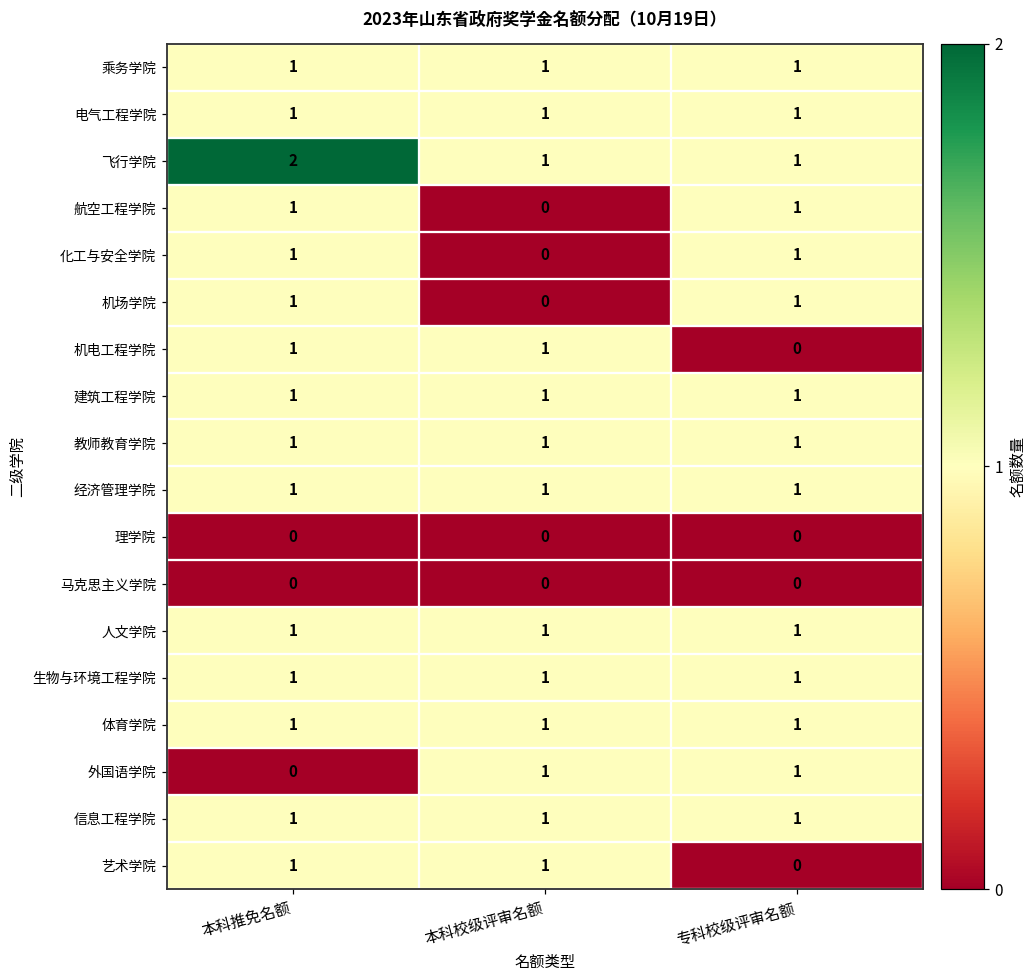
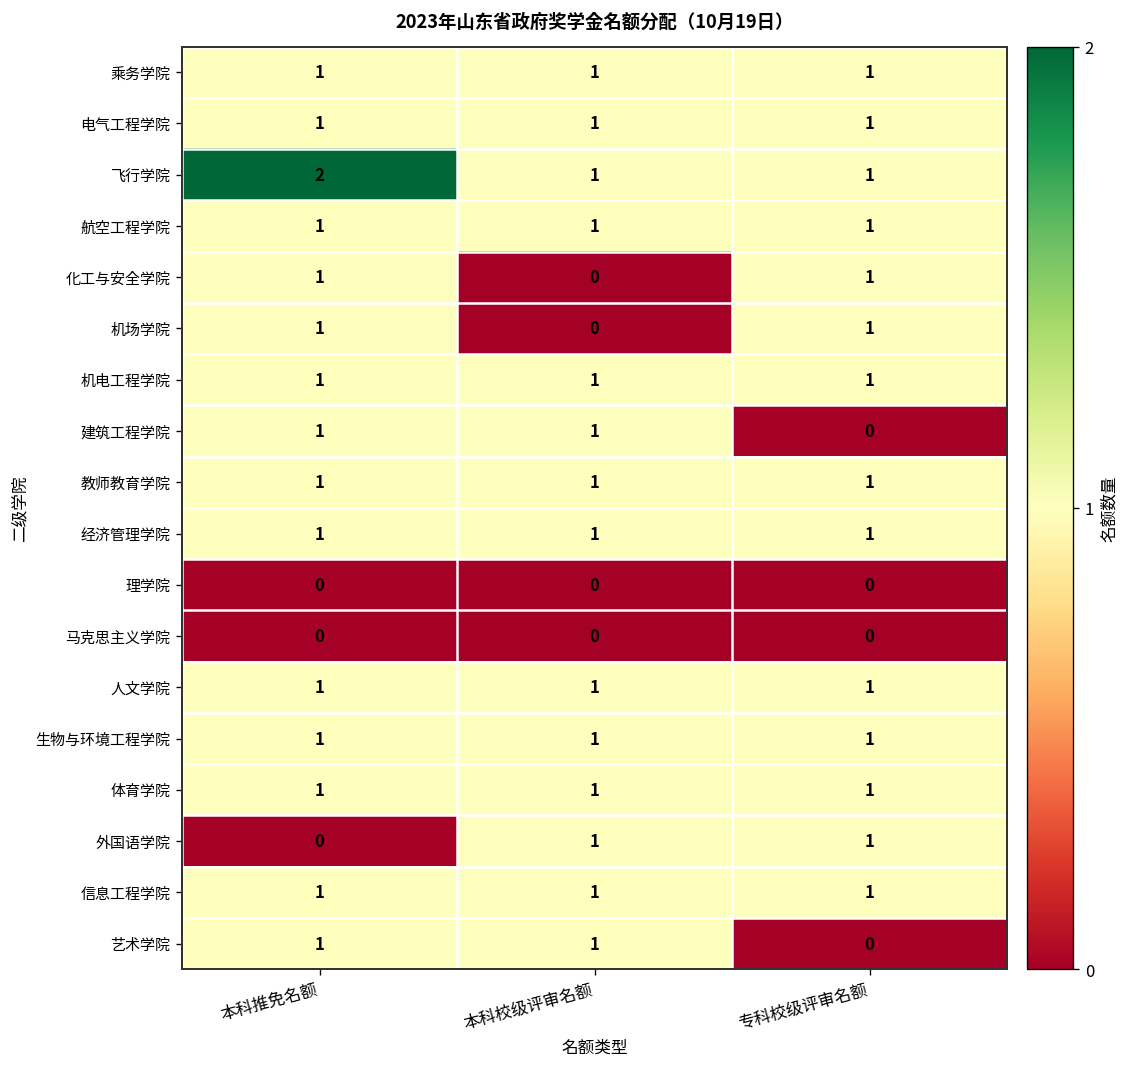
航空工程学院, 本科校级评审名额: 0 -> 1
机电工程学院, 专科校级评审名额: 0 -> 1
建筑工程学院, 专科校级评审名额: 1 -> 0
